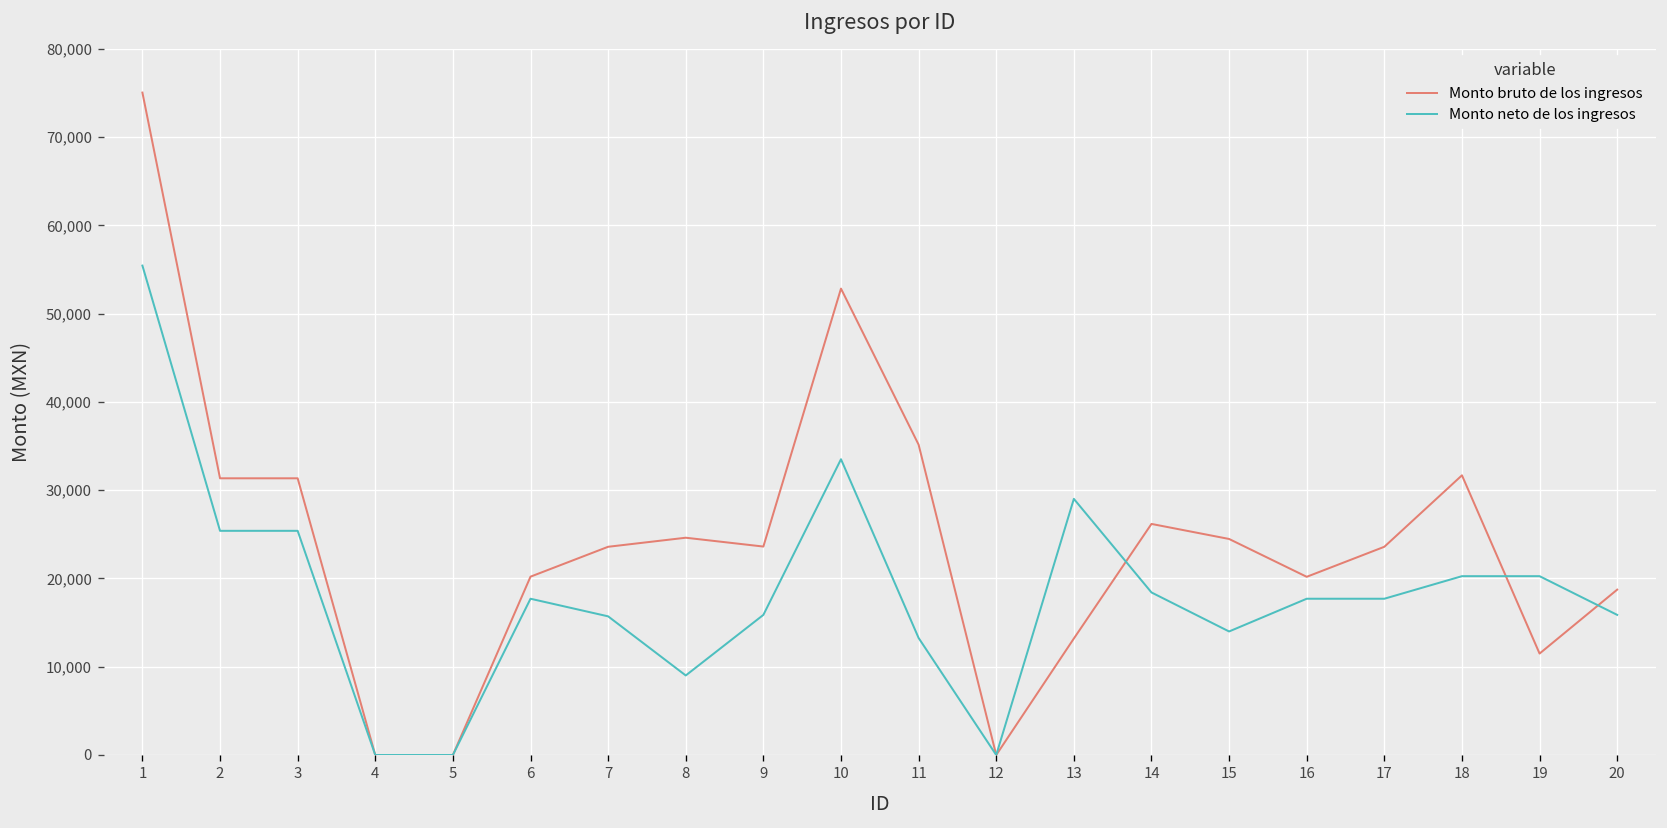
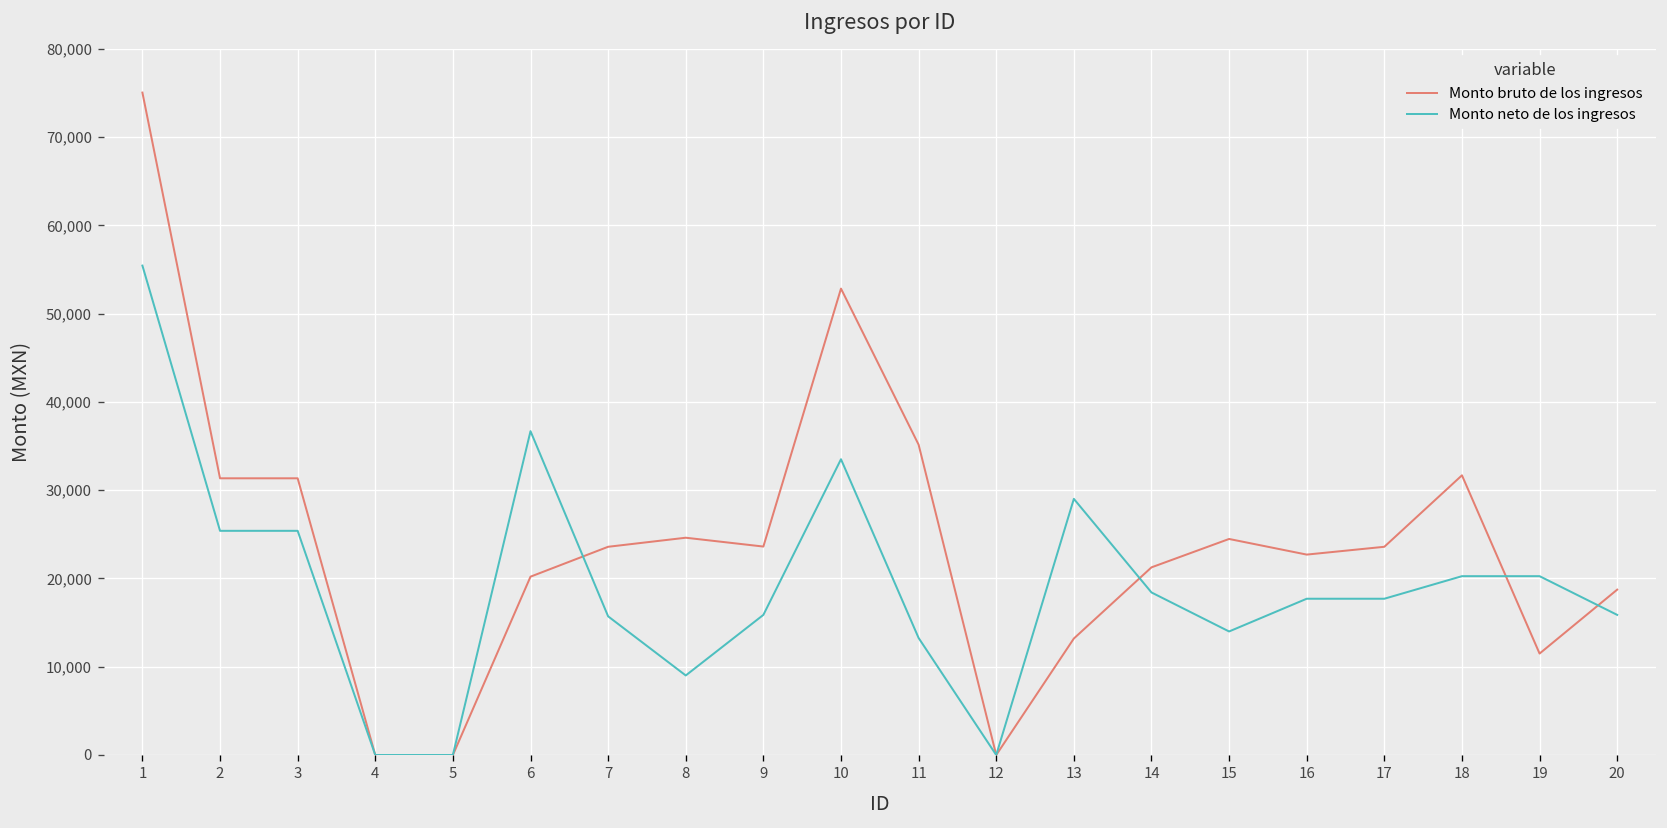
Monto neto de los ingresos, 6: 18,000 -> 37,000
Monto bruto de los ingresos, 14: 26,000 -> 21,000
Monto bruto de los ingresos, 16: 20,000 -> 23,000
